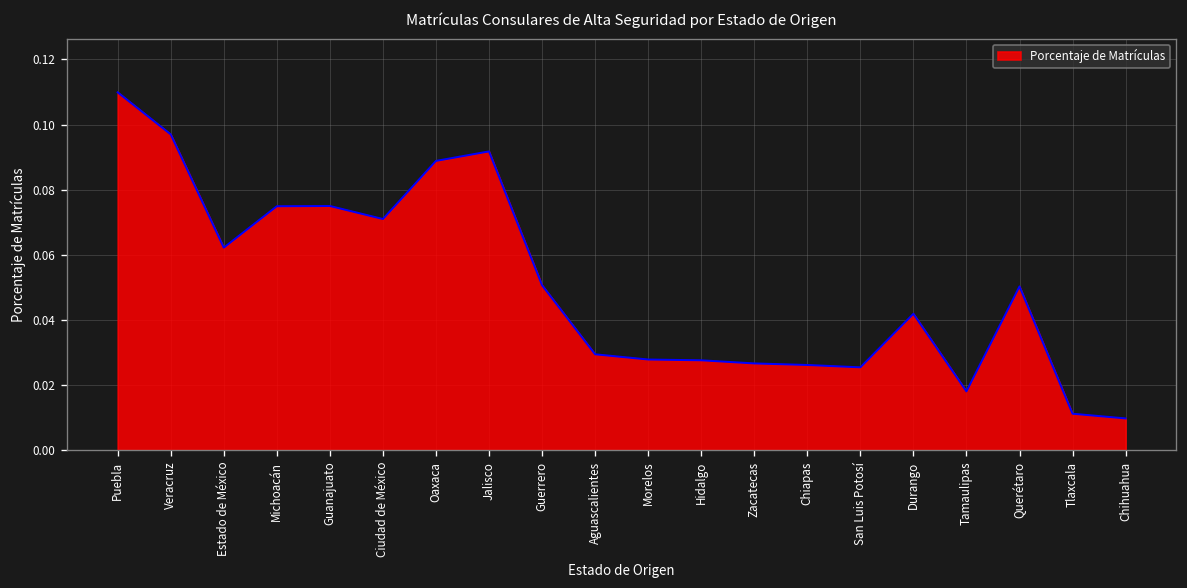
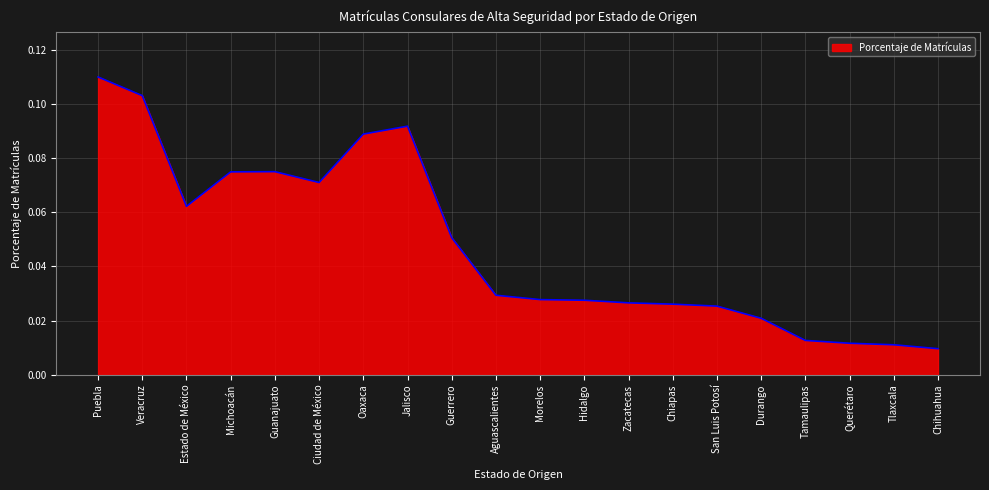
Veracruz: 0.097 -> 0.103
Durango: 0.042 -> 0.021
Tamaulipas: 0.018 -> 0.013
Querétaro: 0.050 -> 0.012
